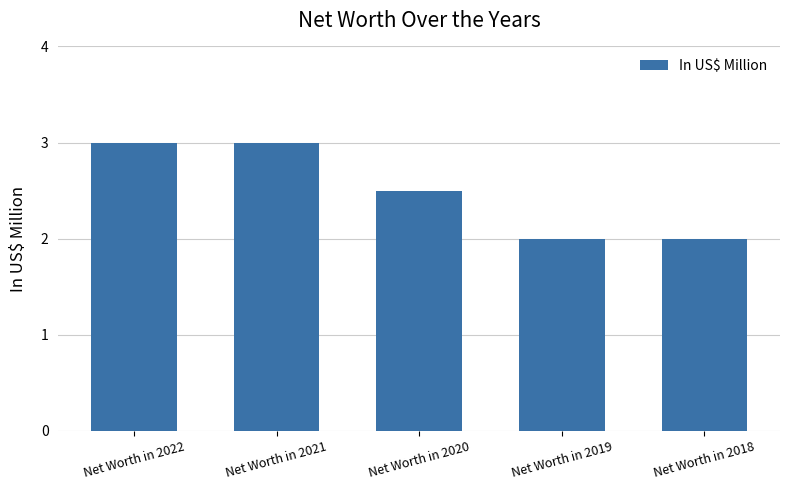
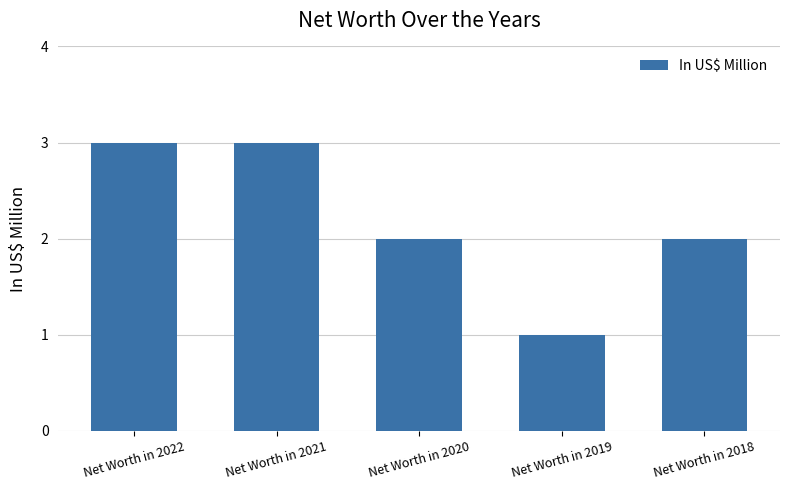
Net Worth in 2020: 2.5 -> 2.0
Net Worth in 2019: 2 -> 1
